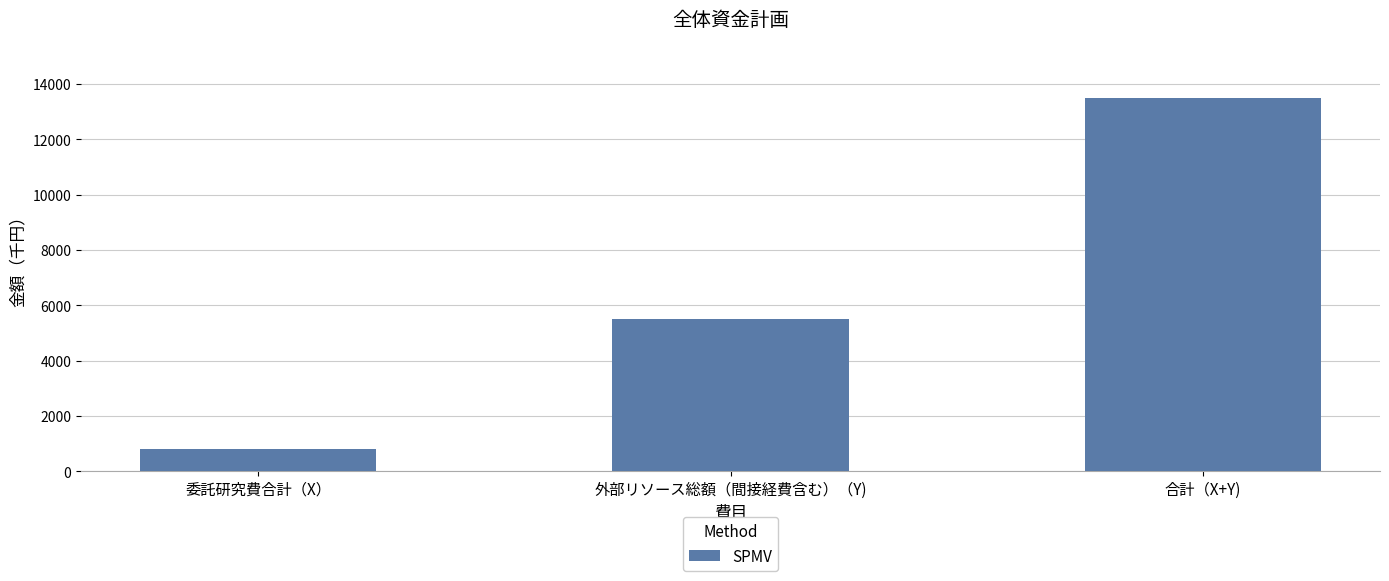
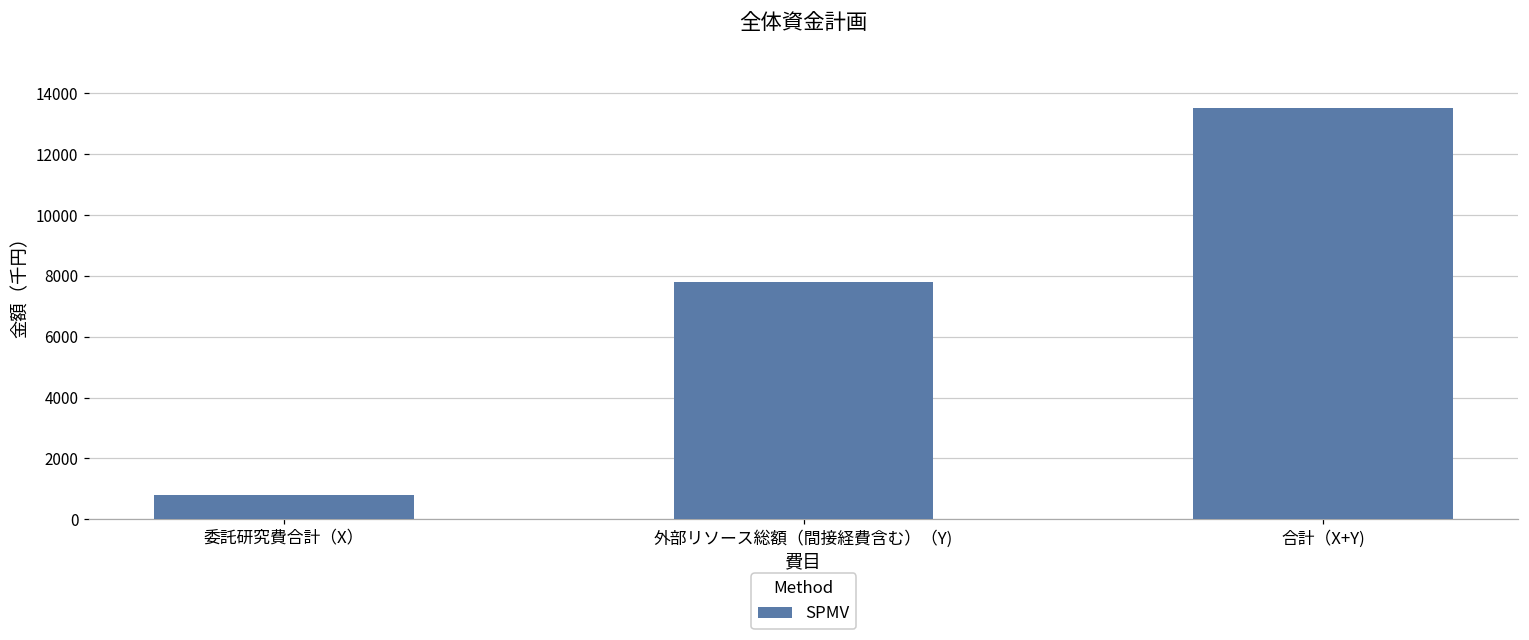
外部リソース総額（間接経費含む）（Y): 5500 -> 7800
